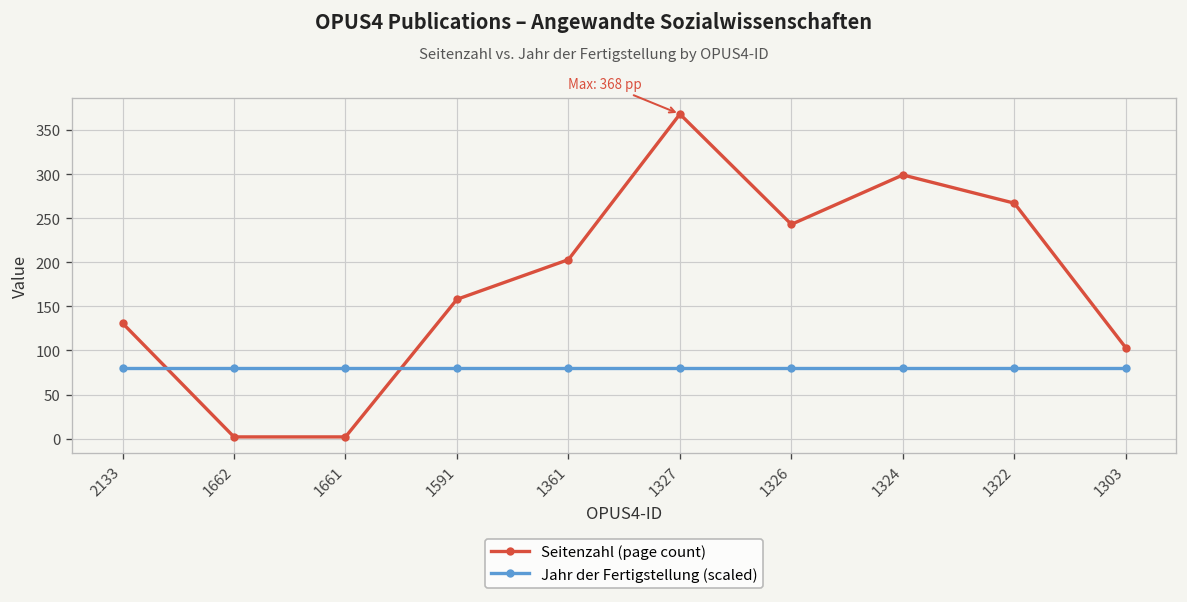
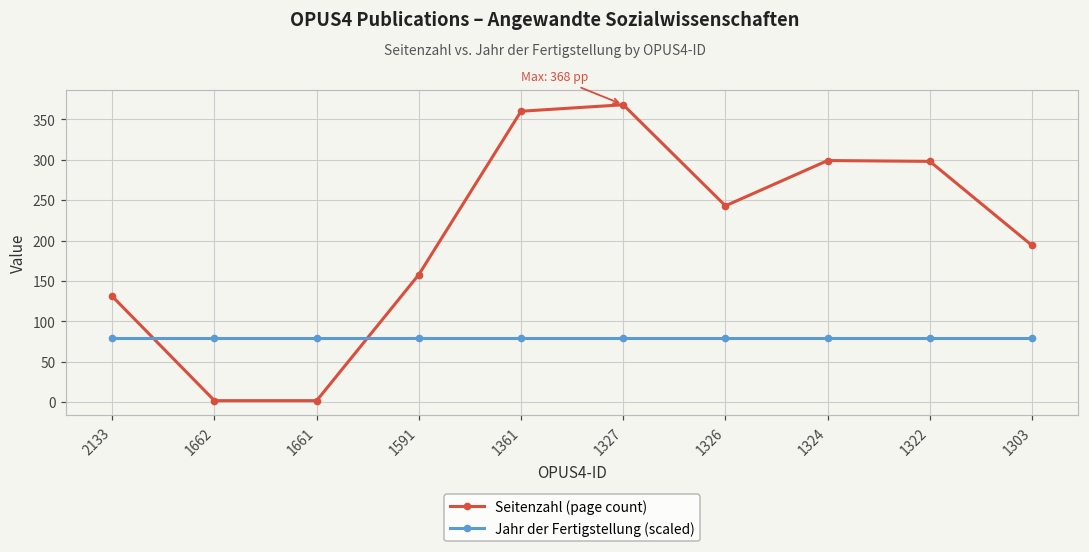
Seitenzahl (page count), 1361: 200 -> 360
Seitenzahl (page count), 1322: 270 -> 300
Seitenzahl (page count), 1303: 100 -> 190
